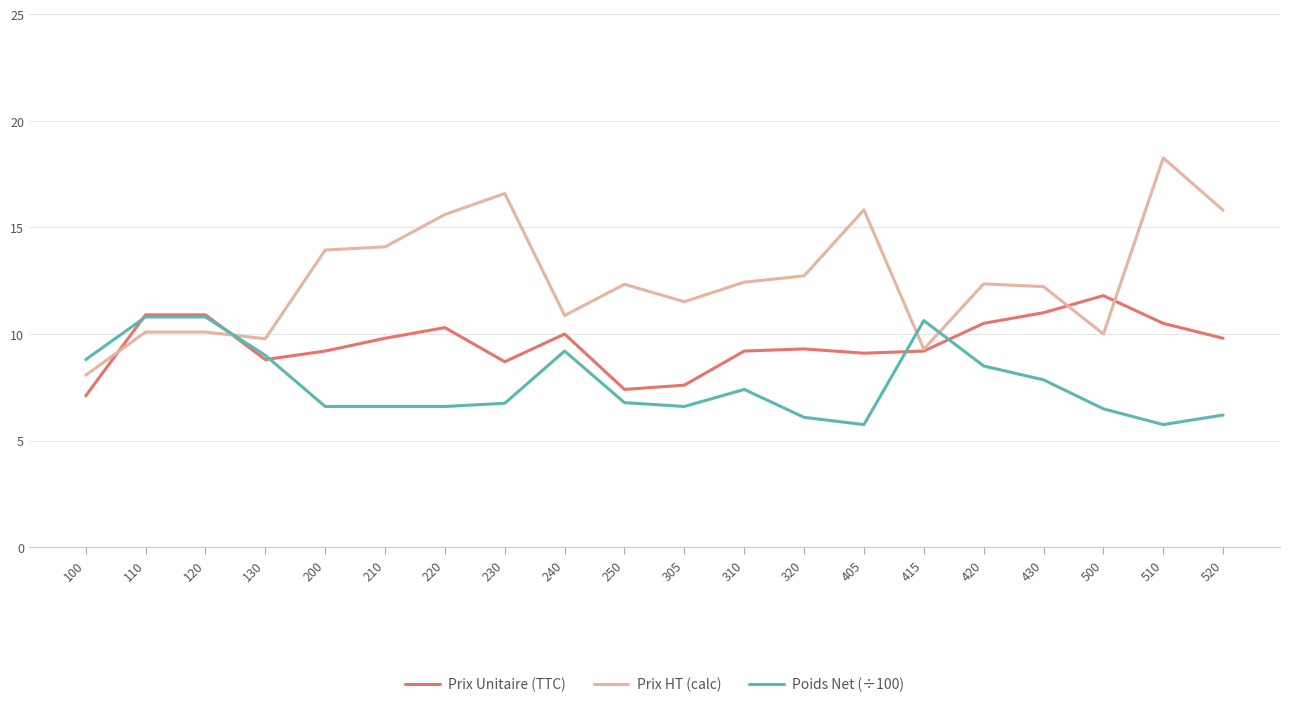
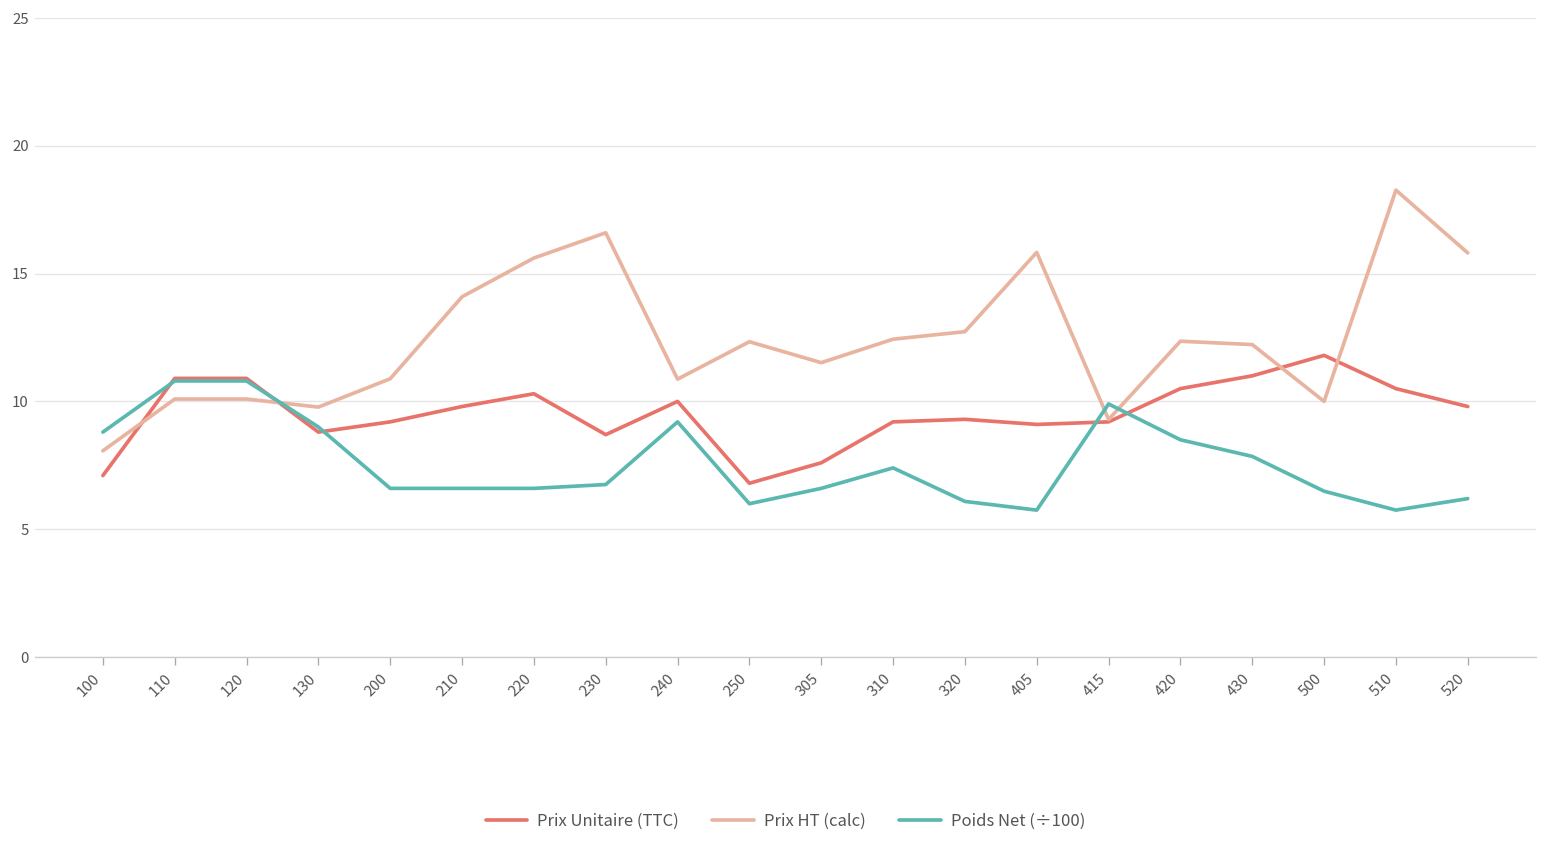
Prix HT (calc), 200: 13.9 -> 10.9
Prix Unitaire (TTC), 250: 7.4 -> 6.8
Poids Net (÷100), 250: 6.8 -> 6.0
Poids Net (÷100), 415: 10.6 -> 9.9
